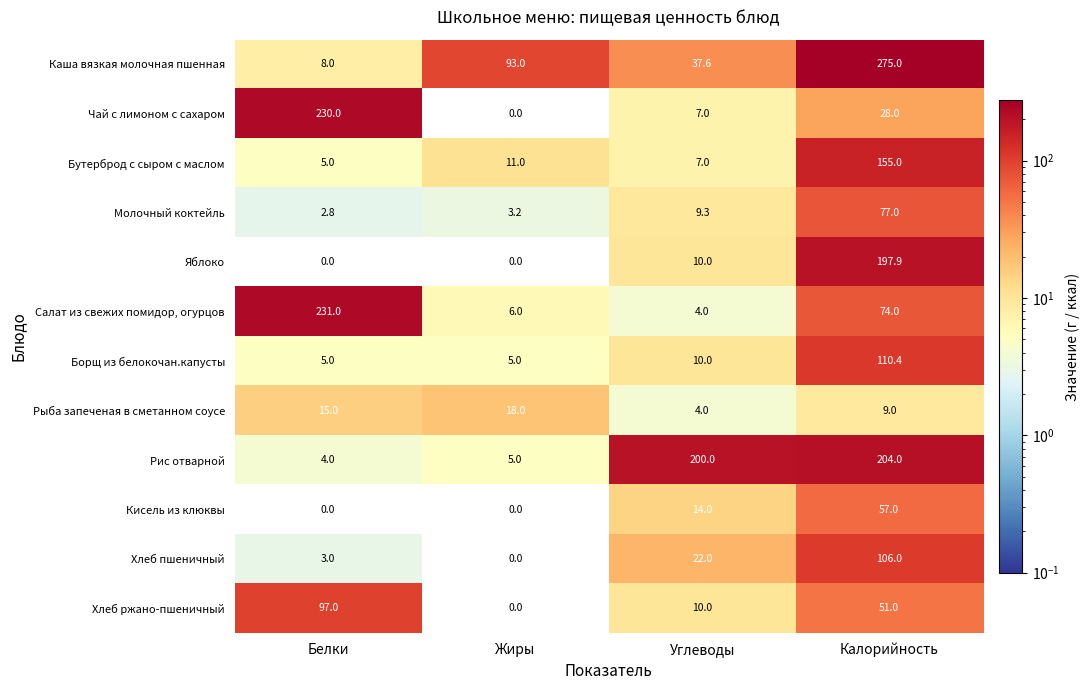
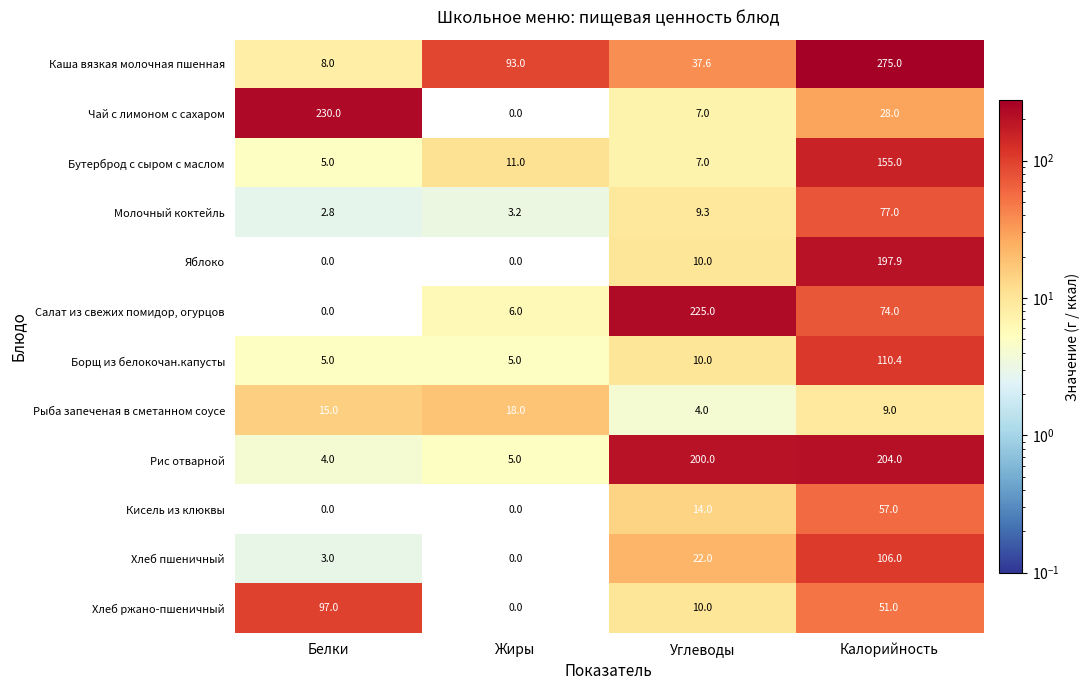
Салат из свежих помидор, огурцов, Белки: 231.0 -> 0.0
Салат из свежих помидор, огурцов, Углеводы: 4.0 -> 225.0
